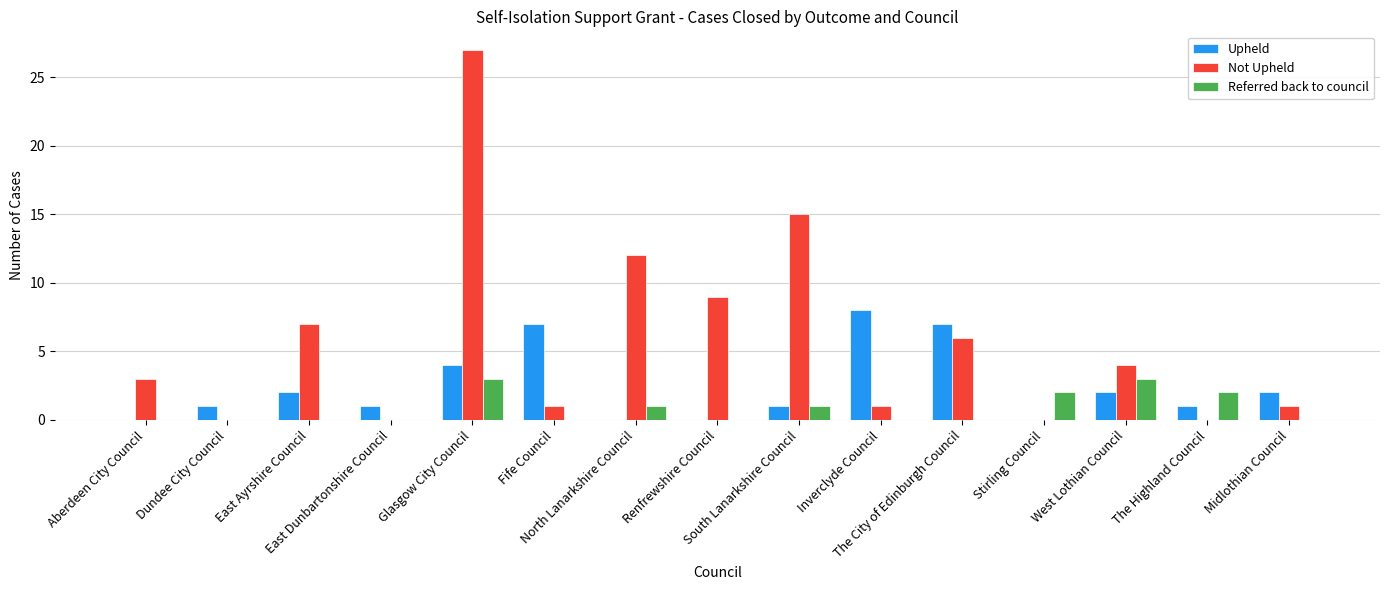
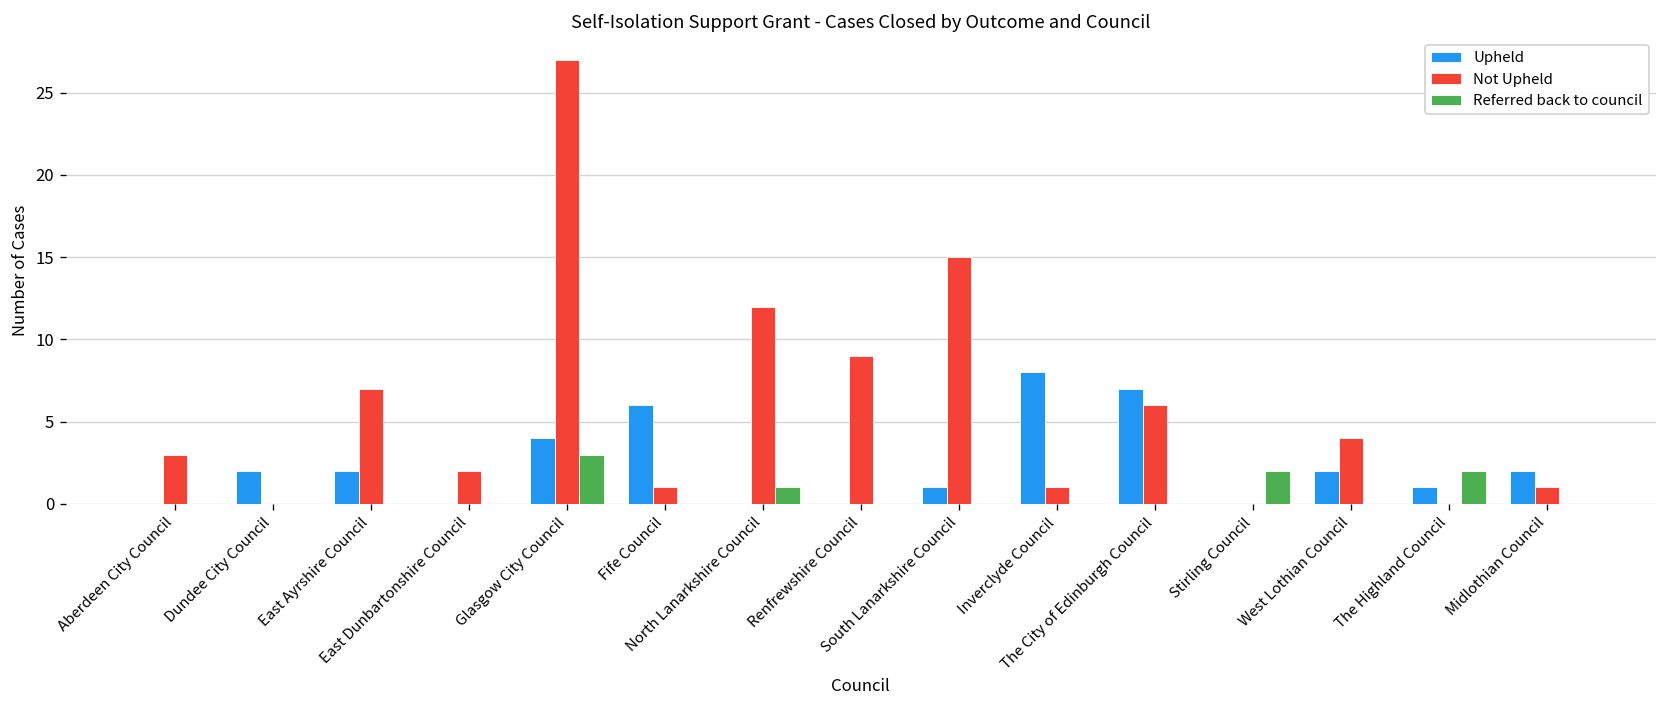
Upheld, Dundee City Council: 1 -> 2
Upheld, East Dunbartonshire Council: 1 -> 0
Not Upheld, East Dunbartonshire Council: 0 -> 2
Upheld, Fife Council: 7 -> 6
Referred back to council, South Lanarkshire Council: 1 -> 0
Referred back to council, West Lothian Council: 3 -> 0
